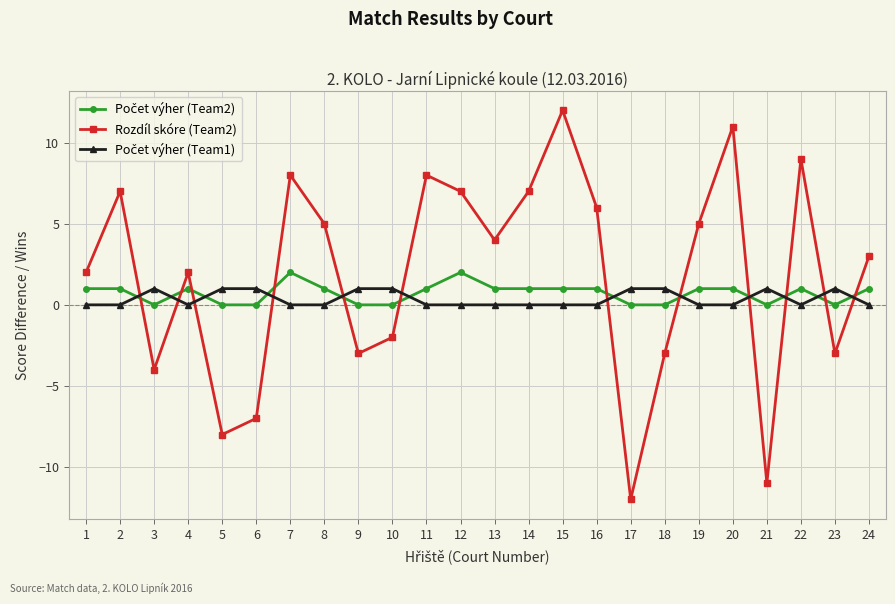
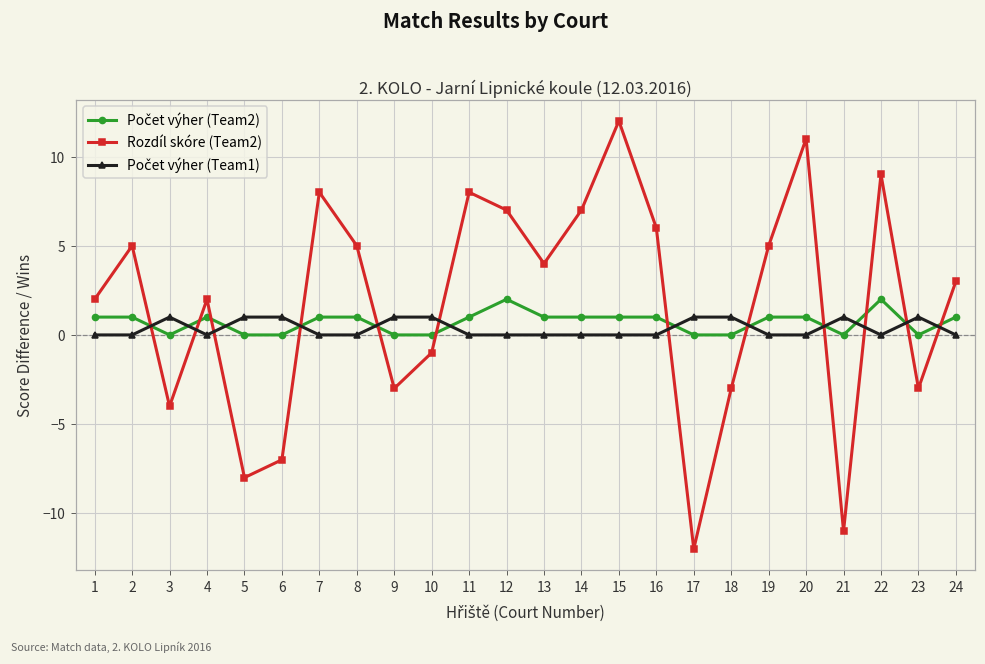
Rozdíl skóre (Team2), 2: 7 -> 5
Počet výher (Team2), 7: 2 -> 1
Rozdíl skóre (Team2), 10: -2 -> -1
Počet výher (Team2), 22: 1 -> 2
